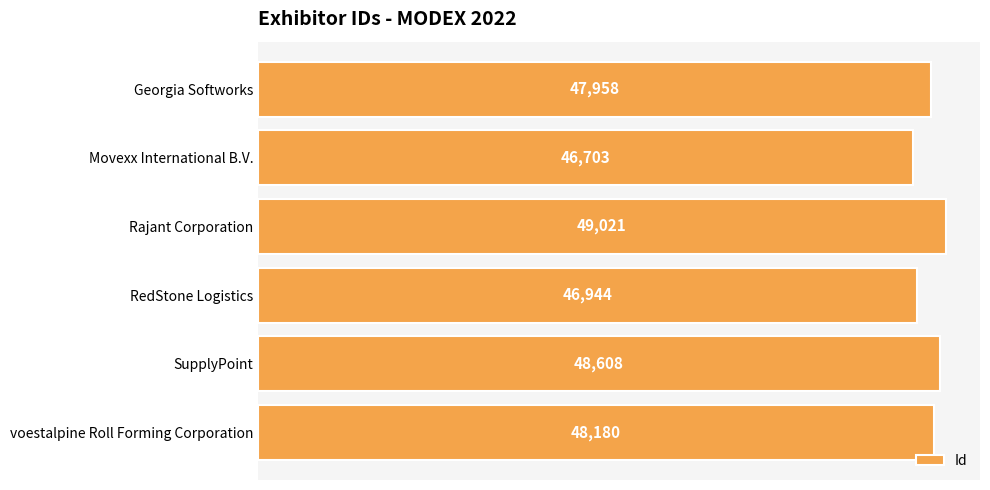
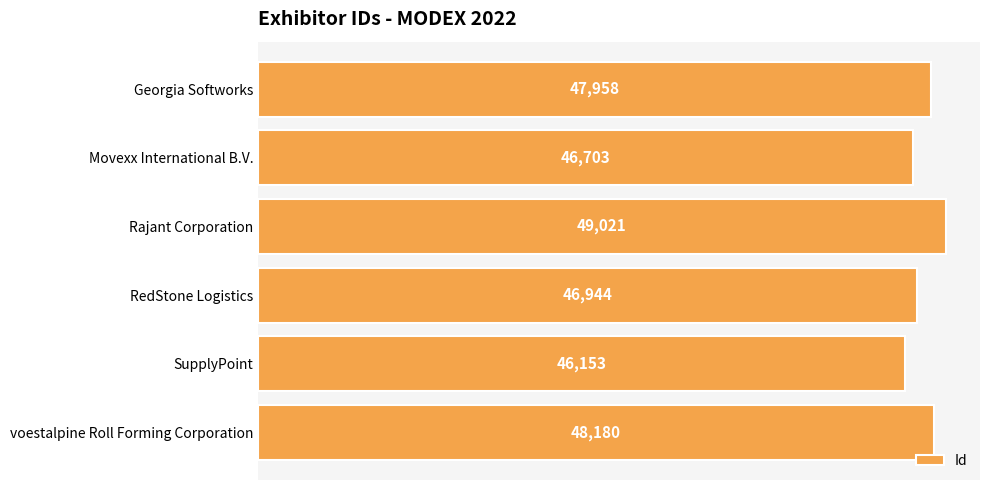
SupplyPoint: 48,608 -> 46,153
